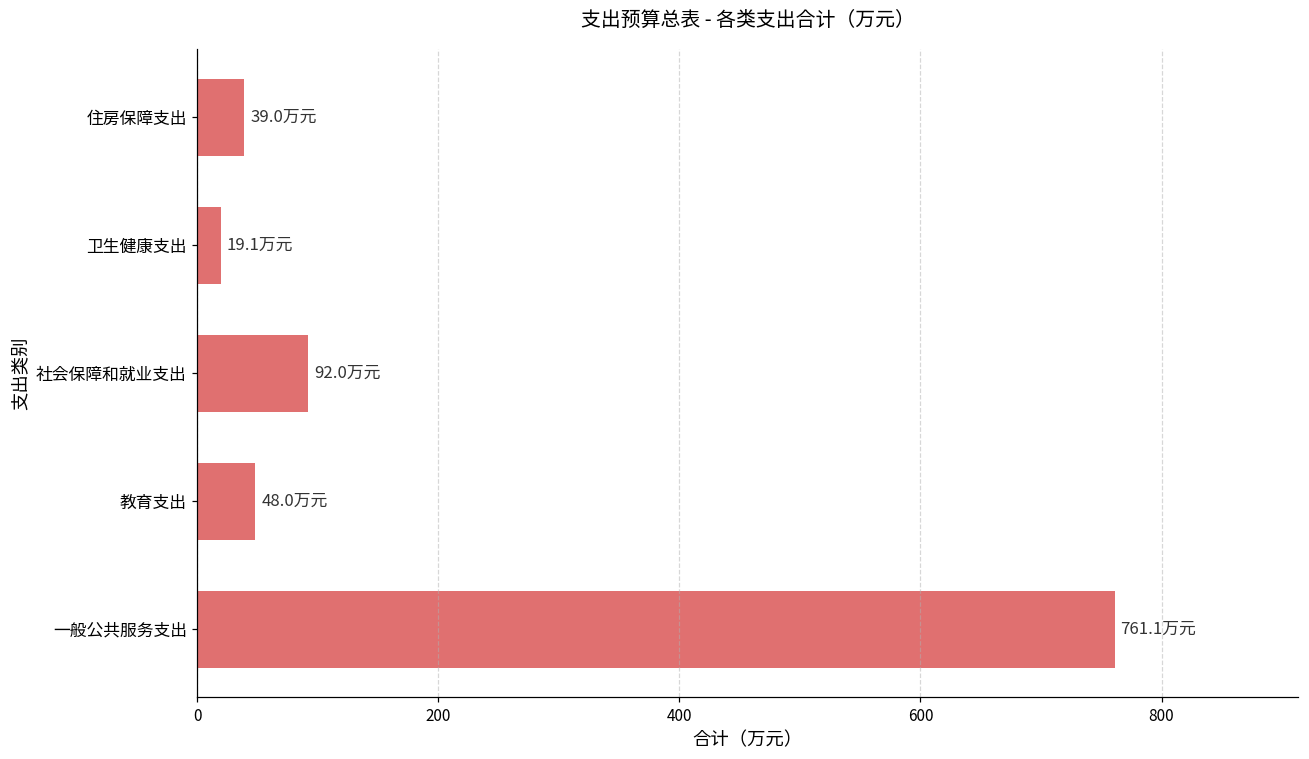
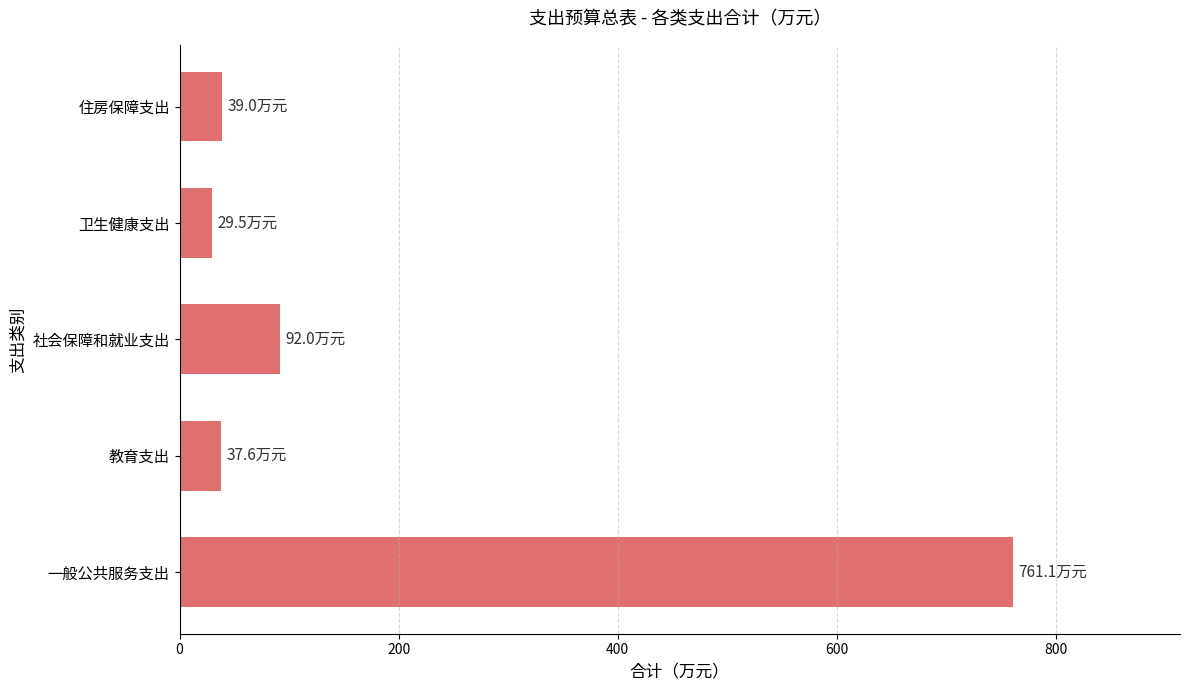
卫生健康支出: 19.1 -> 29.5
教育支出: 48.0 -> 37.6
